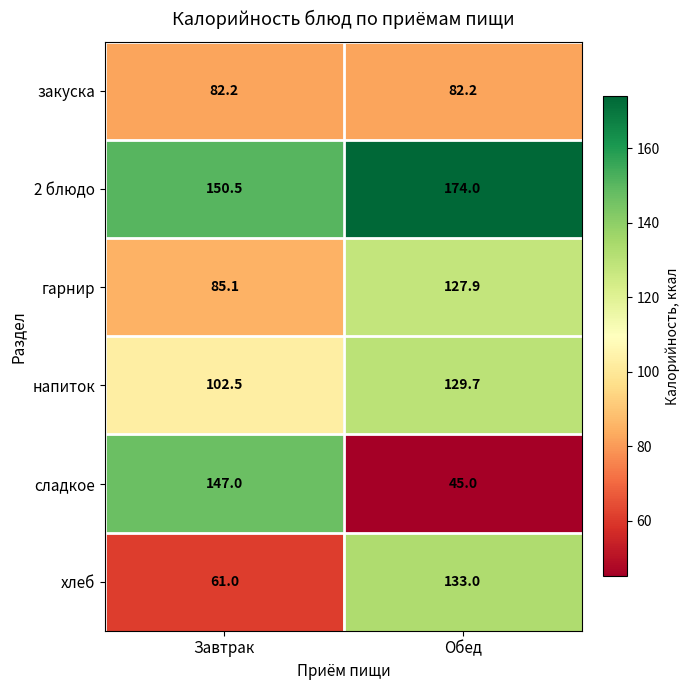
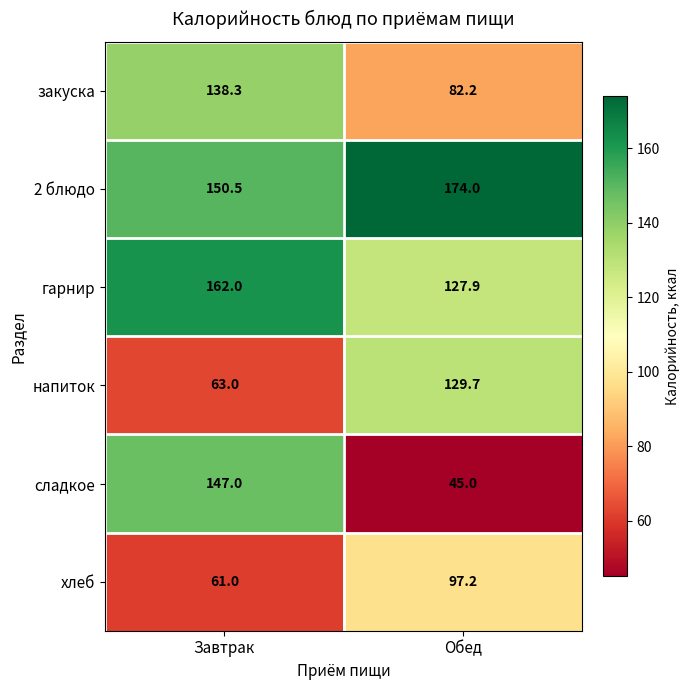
закуска, Завтрак: 82.2 -> 138.3
гарнир, Завтрак: 85.1 -> 162.0
напиток, Завтрак: 102.5 -> 63.0
хлеб, Обед: 133.0 -> 97.2
